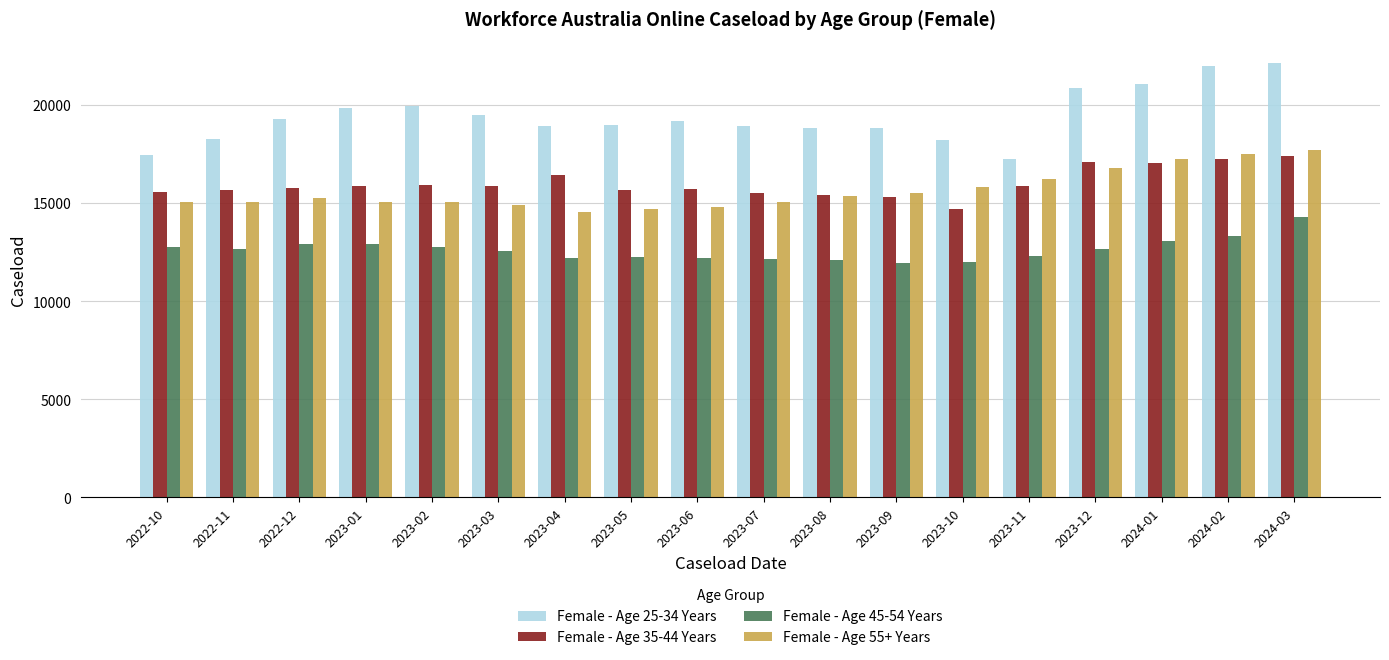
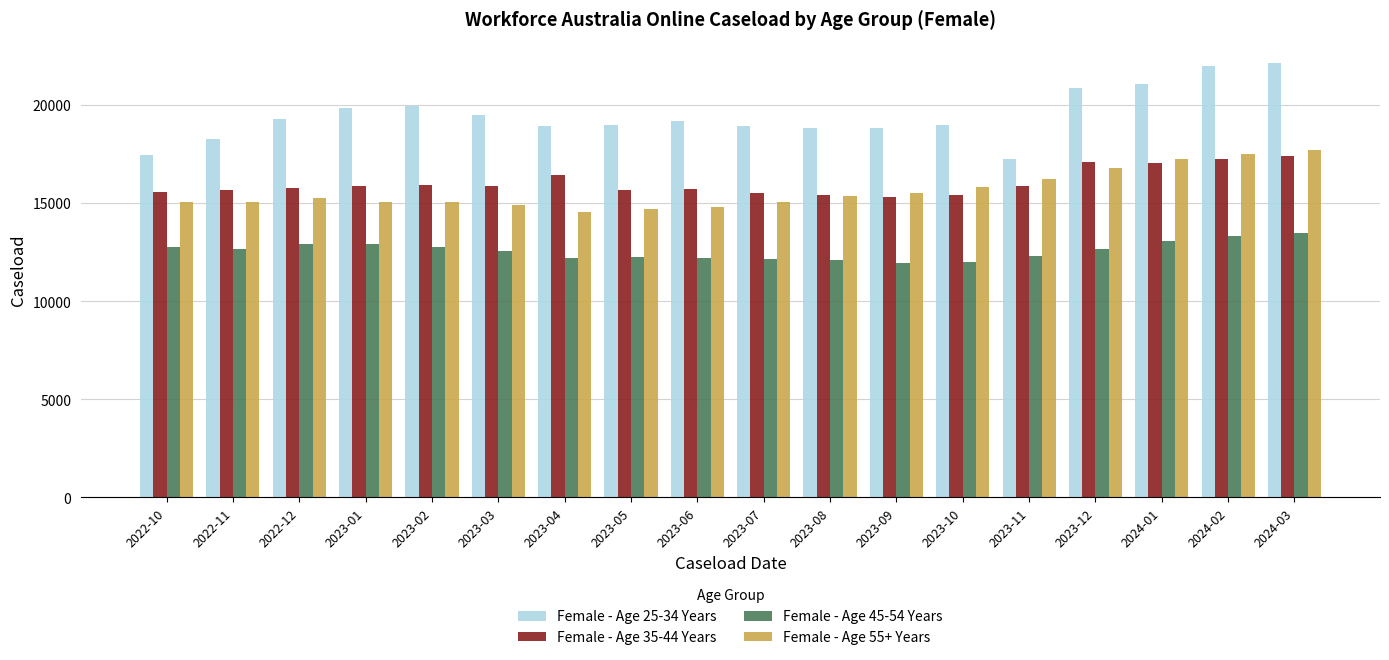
Female - Age 25-34 Years, 2023-10: 18200 -> 19000
Female - Age 35-44 Years, 2023-10: 14700 -> 15400
Female - Age 45-54 Years, 2024-03: 14300 -> 13500
